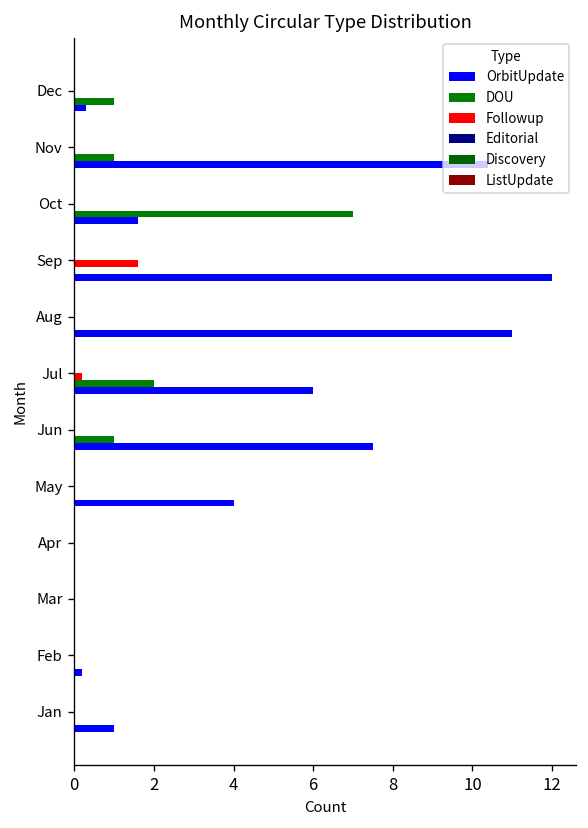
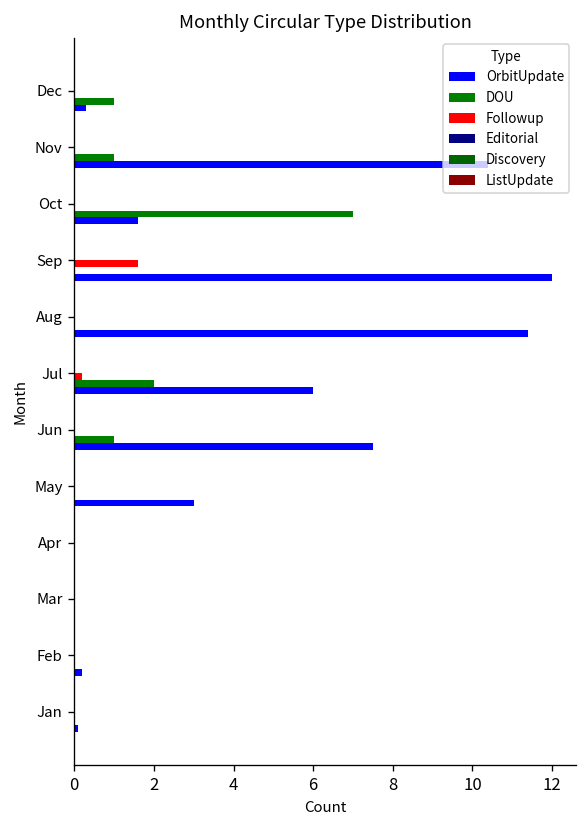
OrbitUpdate, Aug: 11.0 -> 11.4
OrbitUpdate, May: 4 -> 3
OrbitUpdate, Jan: 1.0 -> 0.1
